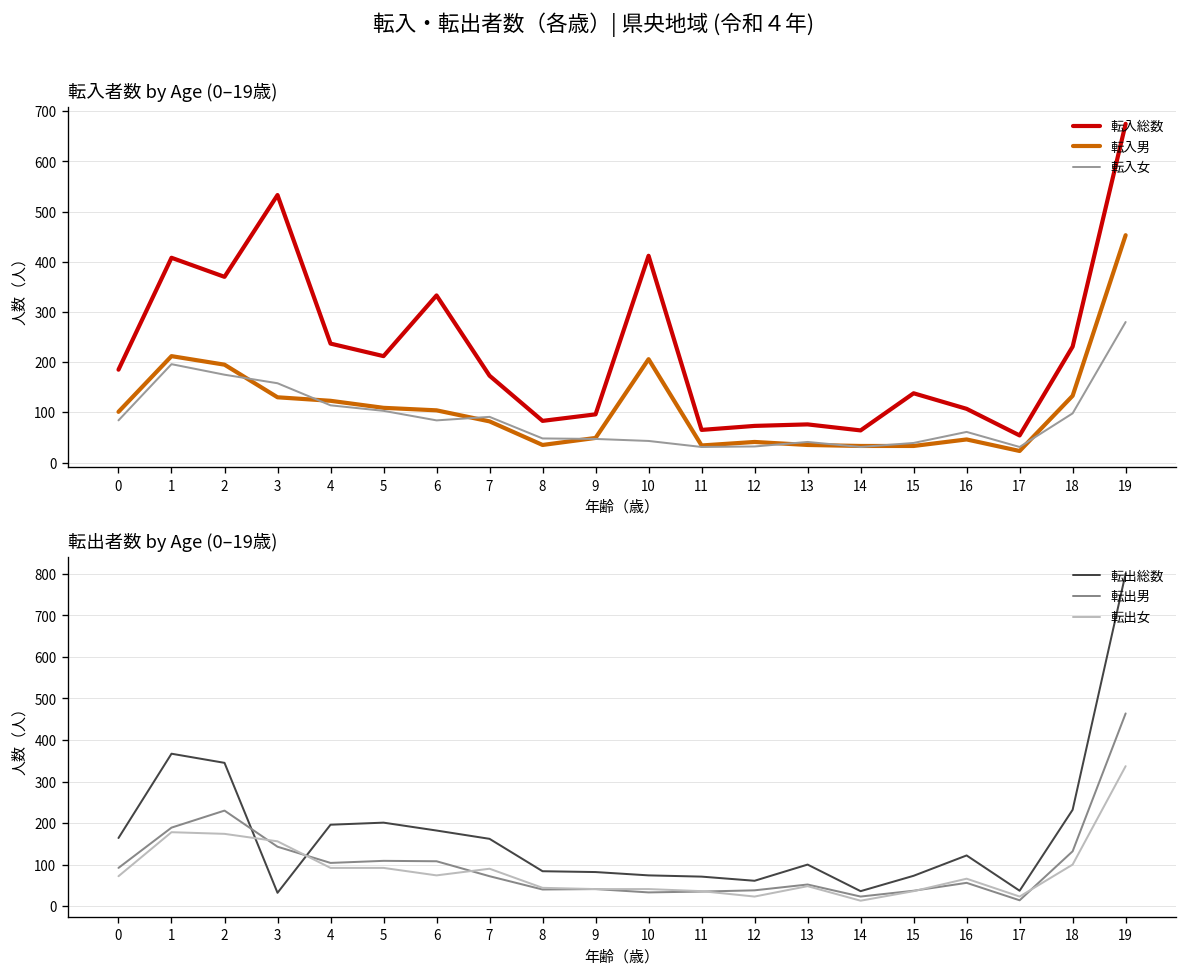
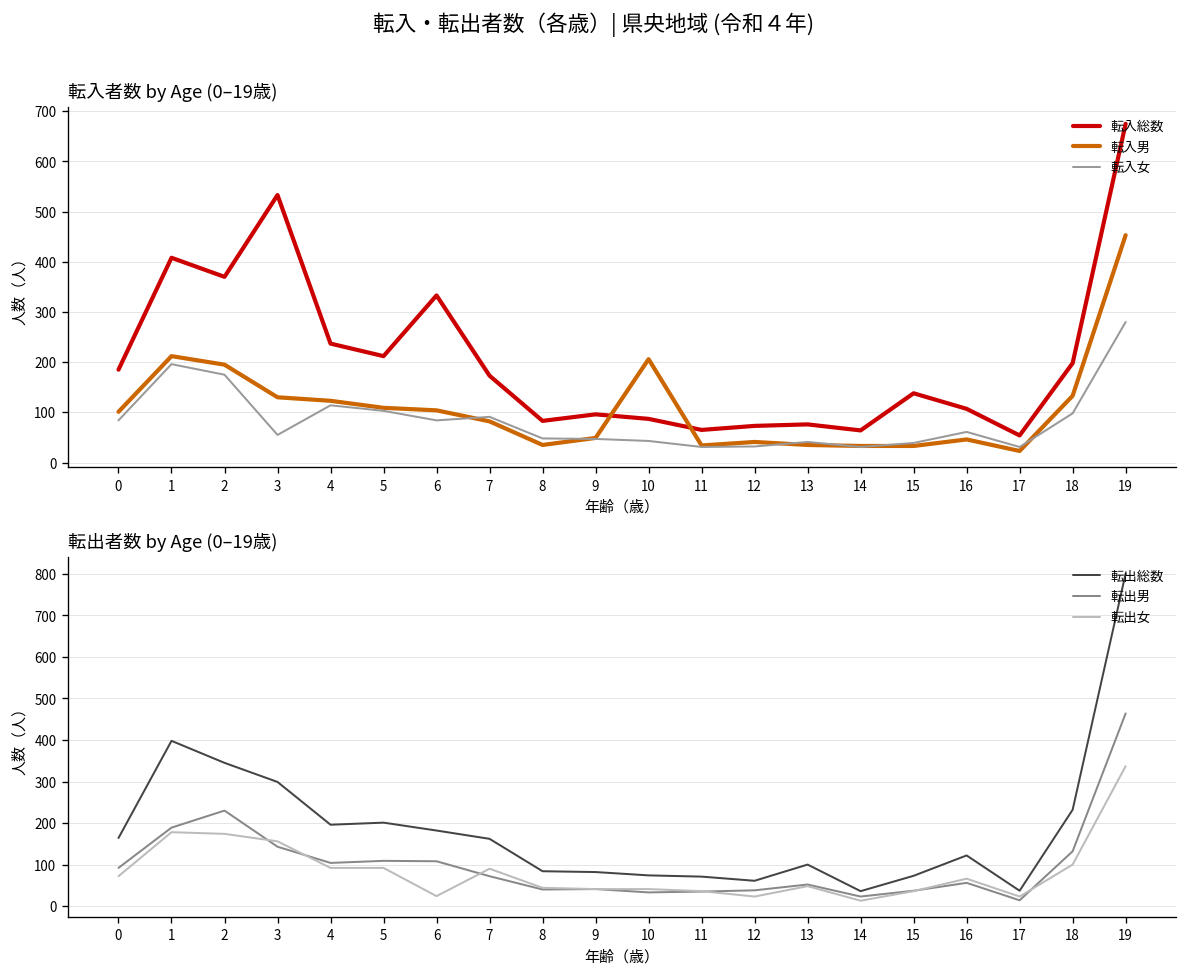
転入者数 by Age (0–19歳), 転入女, 3: 160 -> 60
転入者数 by Age (0–19歳), 転入総数, 10: 410 -> 90
転入者数 by Age (0–19歳), 転入総数, 18: 230 -> 200
転出者数 by Age (0–19歳), 転出総数, 1: 370 -> 400
転出者数 by Age (0–19歳), 転出総数, 3: 30 -> 300
転出者数 by Age (0–19歳), 転出女, 6: 70 -> 20
